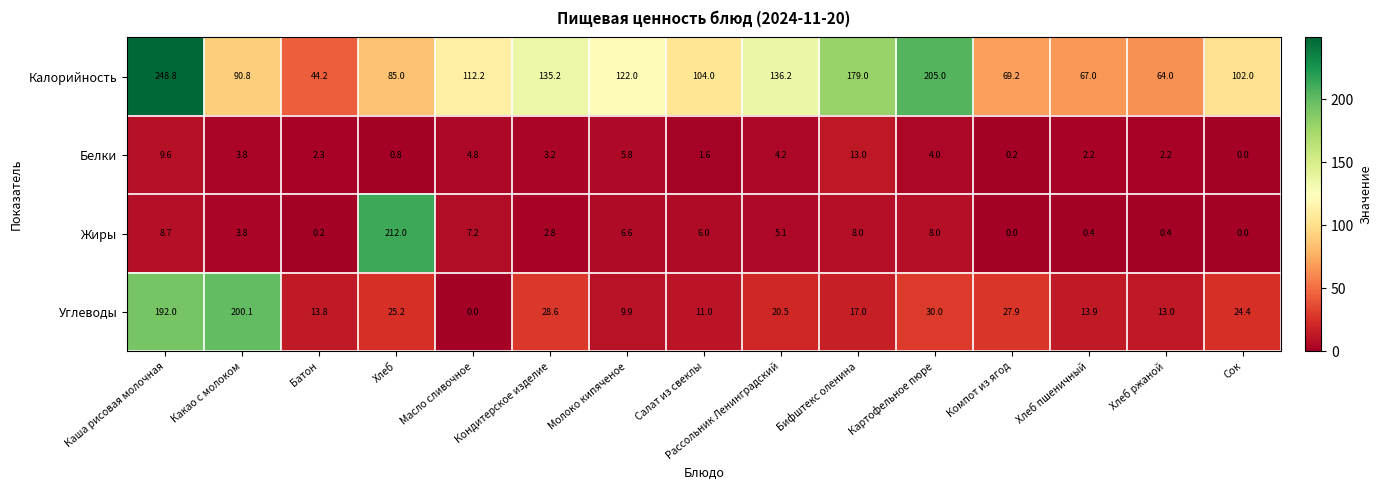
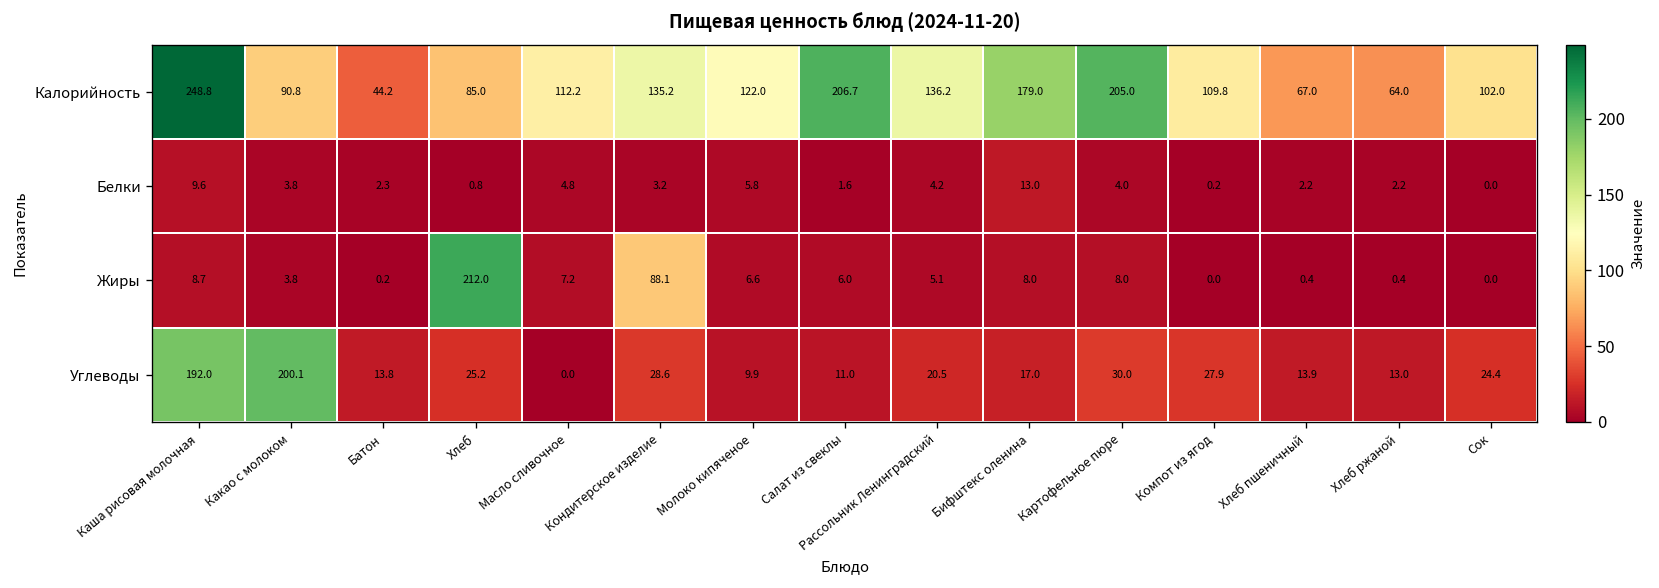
Калорийность, Салат из свеклы: 104.0 -> 206.7
Калорийность, Компот из ягод: 69.2 -> 109.8
Жиры, Кондитерское изделие: 2.8 -> 88.1
